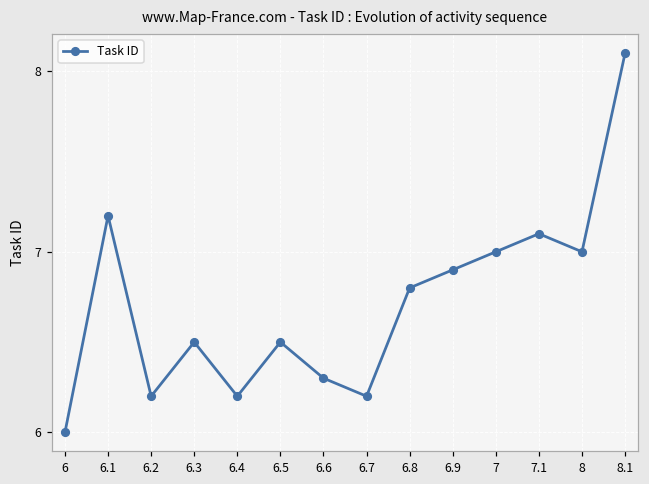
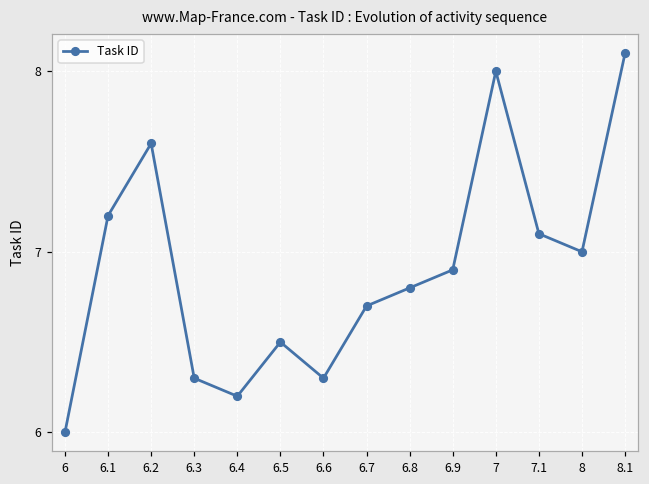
6.2: 6.2 -> 7.6
6.3: 6.5 -> 6.3
6.7: 6.2 -> 6.7
7: 7 -> 8
